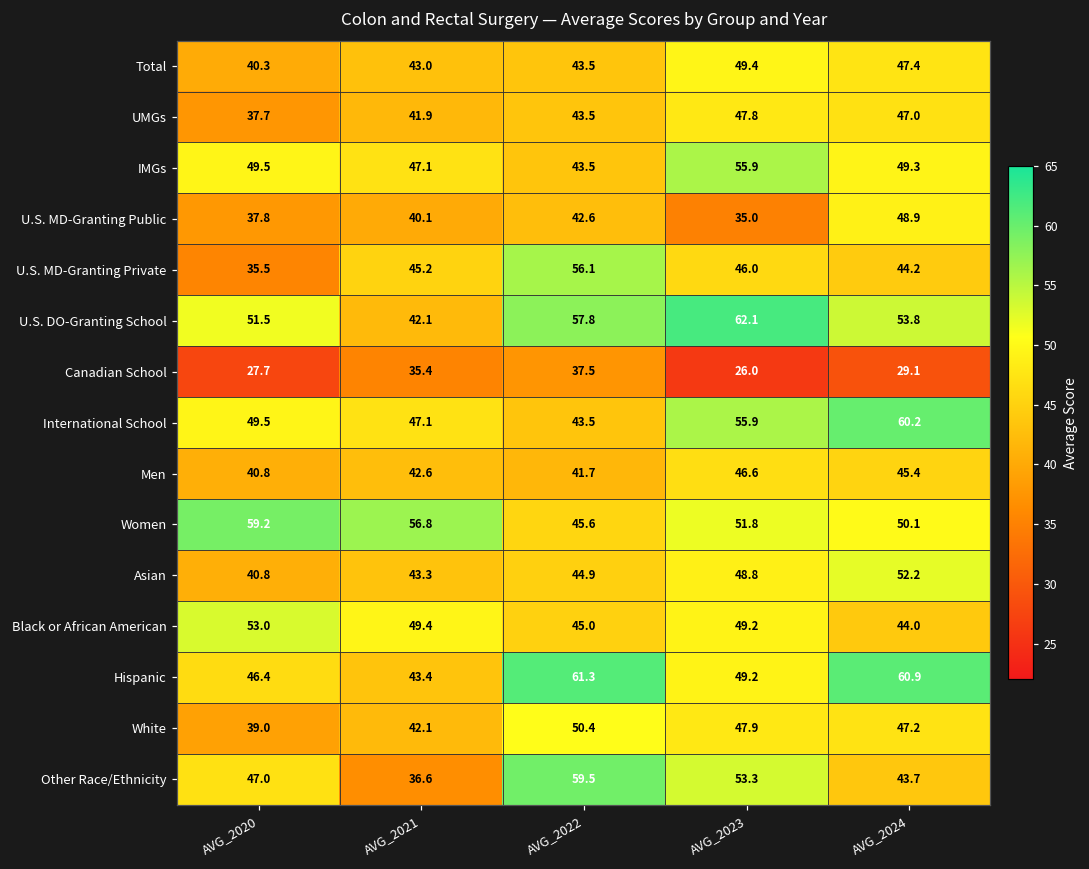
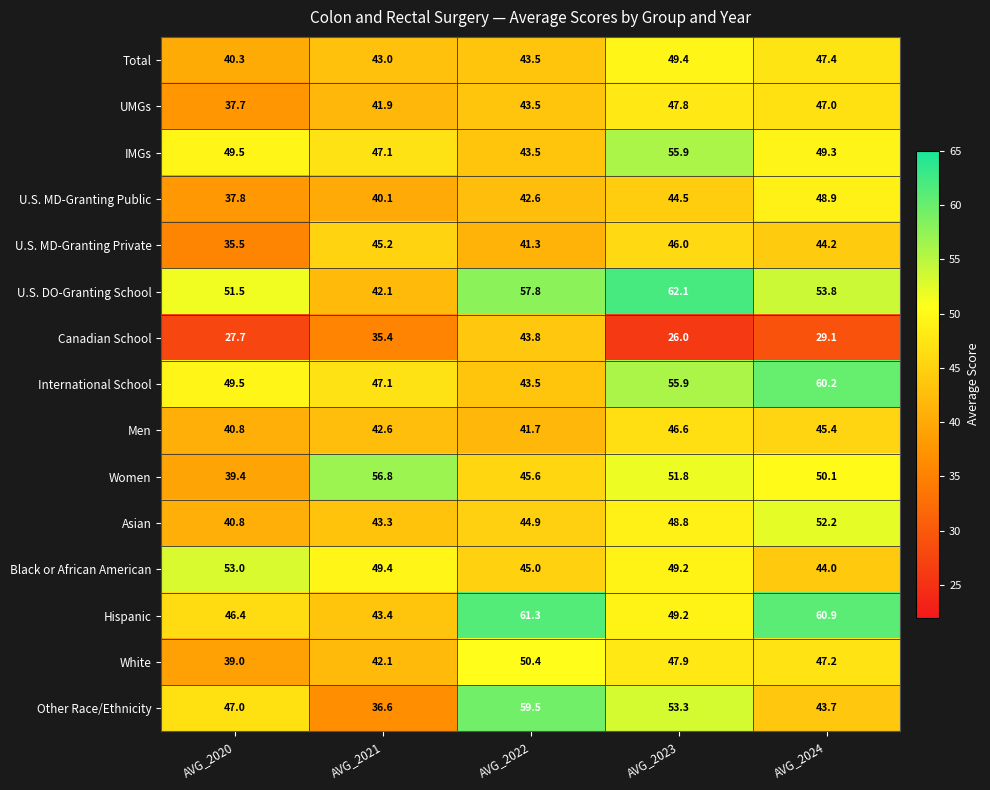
U.S. MD-Granting Public, AVG_2023: 35.0 -> 44.5
U.S. MD-Granting Private, AVG_2022: 56.1 -> 41.3
Canadian School, AVG_2022: 37.5 -> 43.8
Women, AVG_2020: 59.2 -> 39.4
